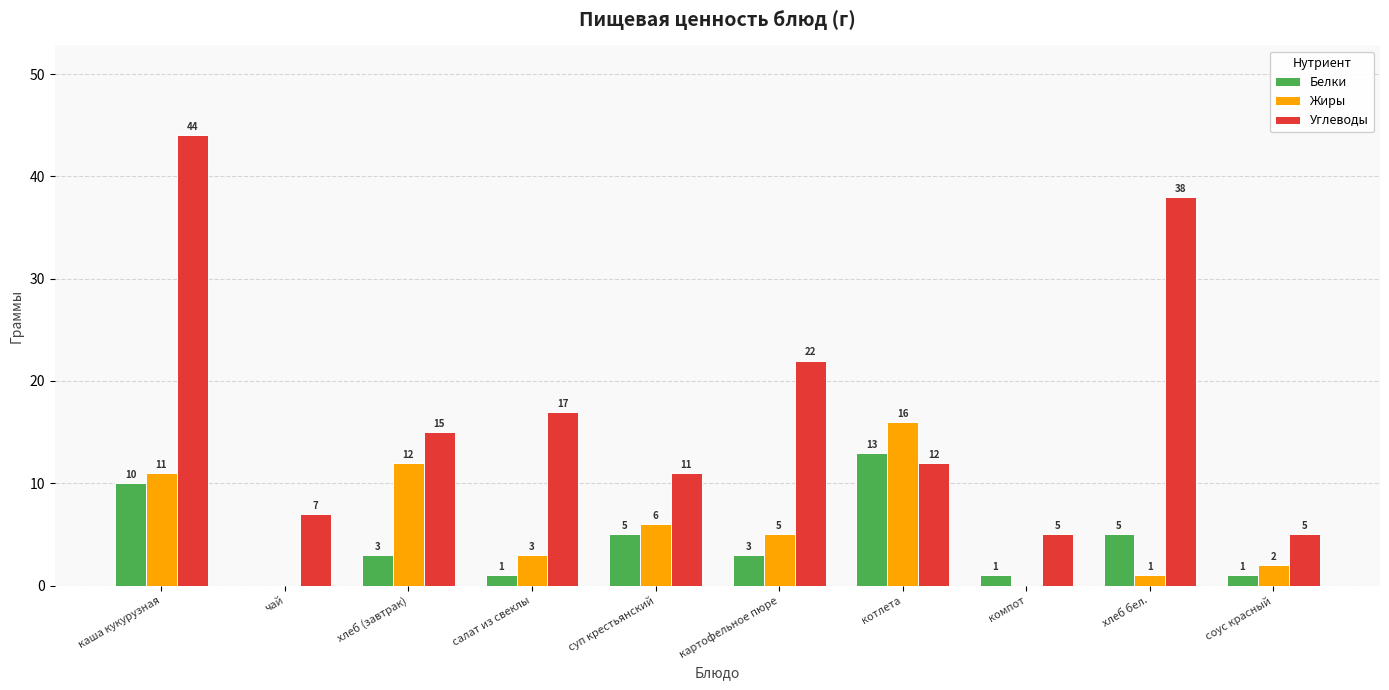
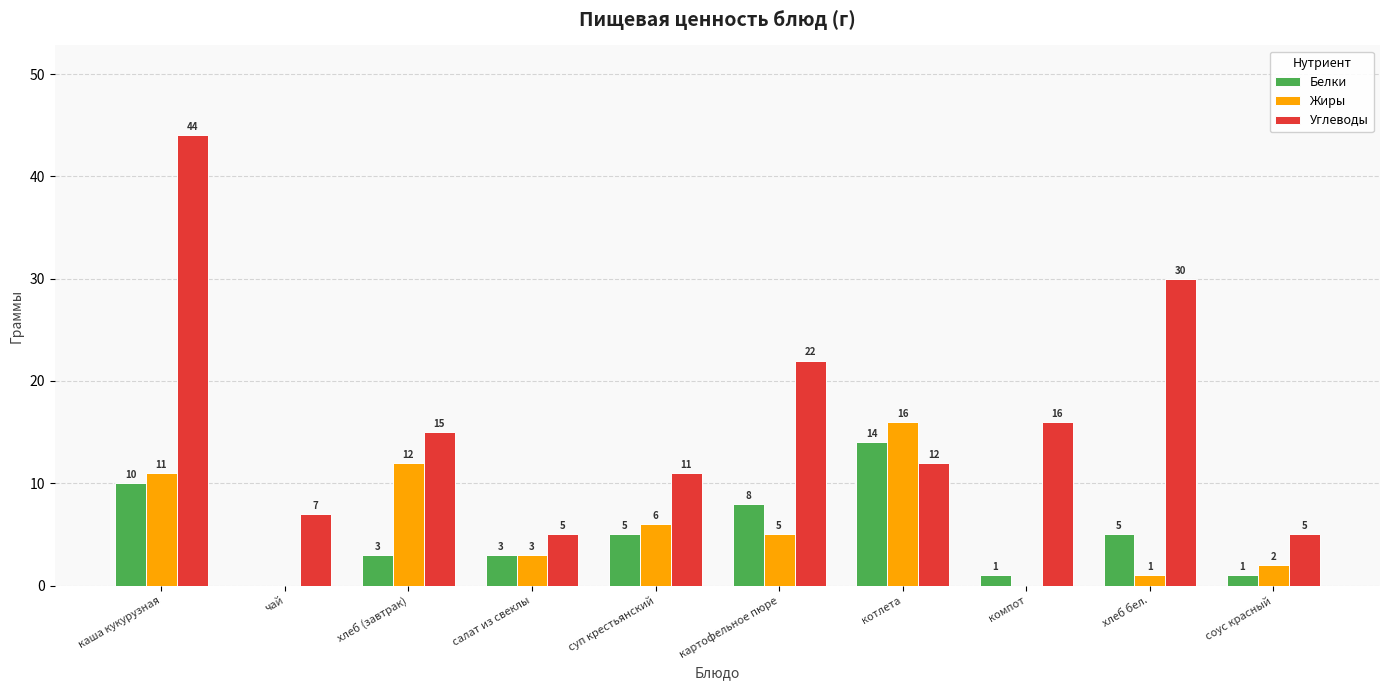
Белки, салат из свеклы: 1 -> 3
Углеводы, салат из свеклы: 17 -> 5
Белки, картофельное пюре: 3 -> 8
Белки, котлета: 13 -> 14
Углеводы, компот: 5 -> 16
Углеводы, хлеб бел.: 38 -> 30
